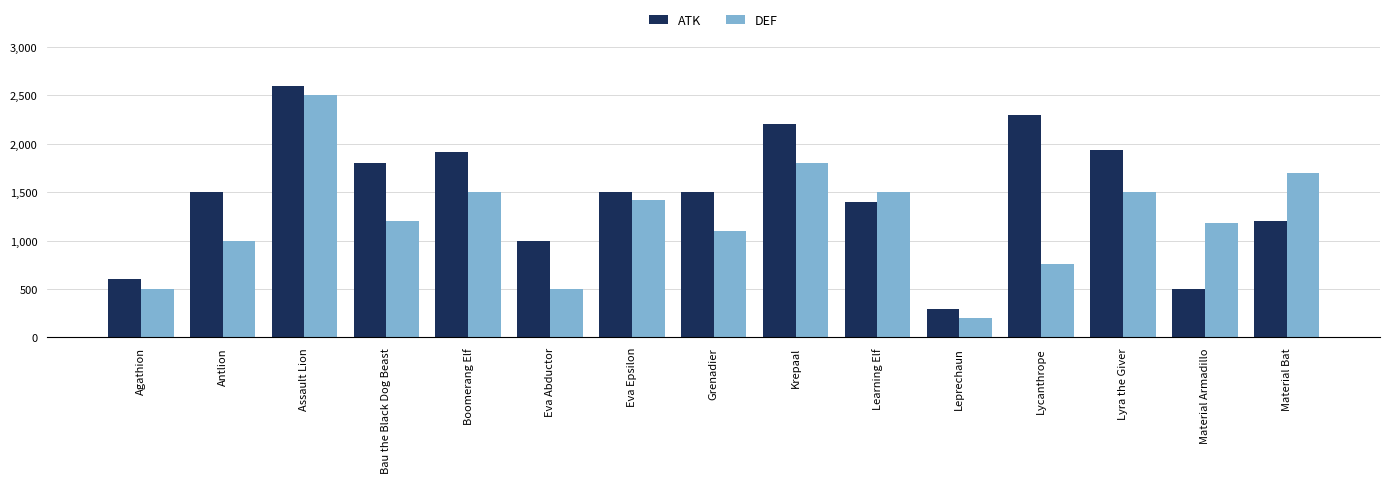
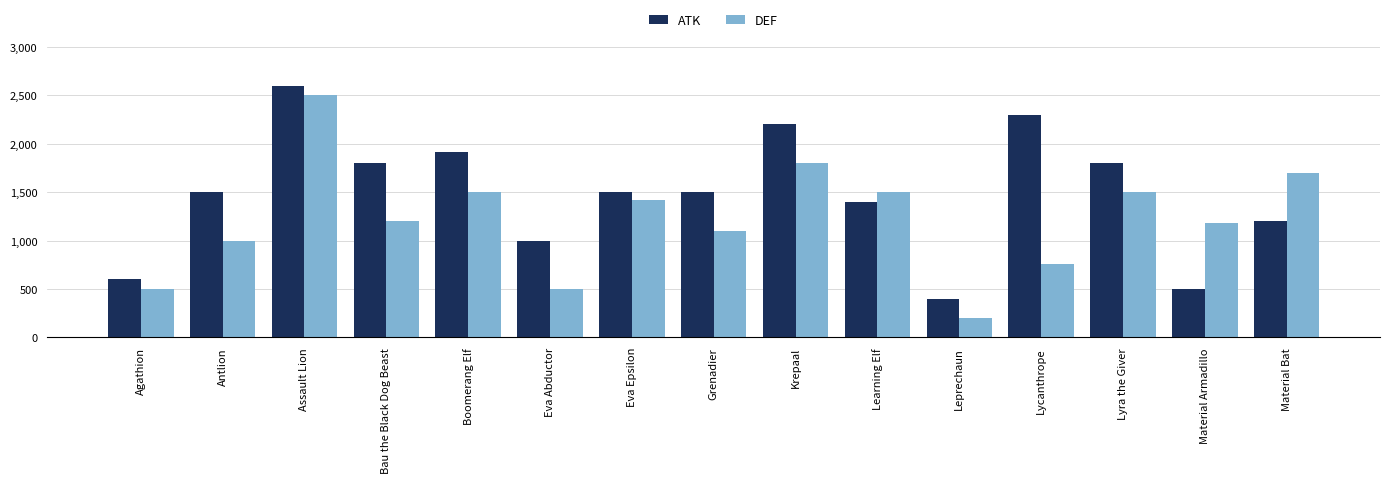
ATK, Leprechaun: 300 -> 400
ATK, Lyra the Giver: 1,900 -> 1,800
